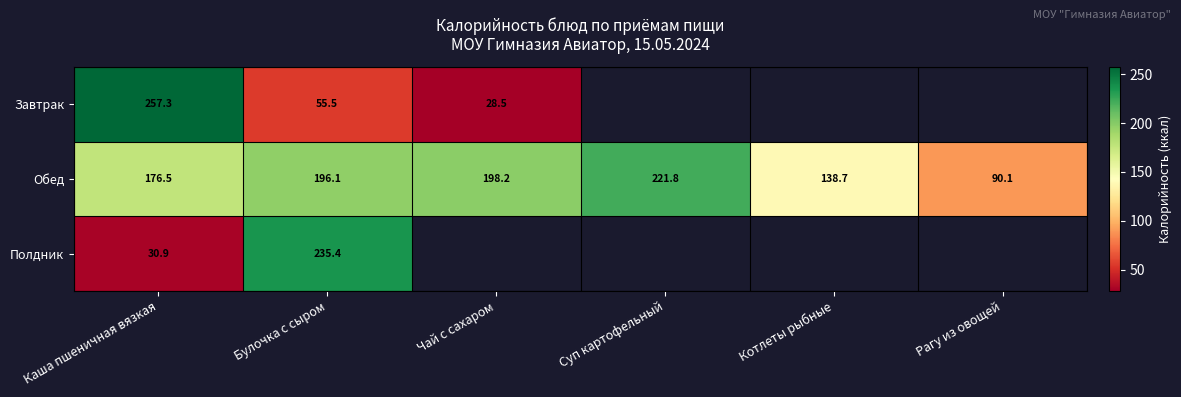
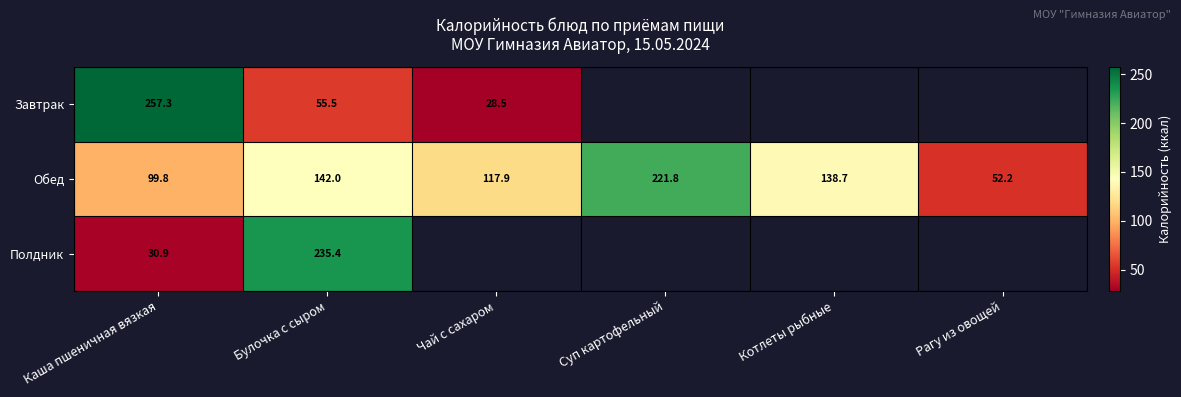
Обед, Каша пшеничная вязкая: 176.5 -> 99.8
Обед, Булочка с сыром: 196.1 -> 142.0
Обед, Чай с сахаром: 198.2 -> 117.9
Обед, Рагу из овощей: 90.1 -> 52.2
